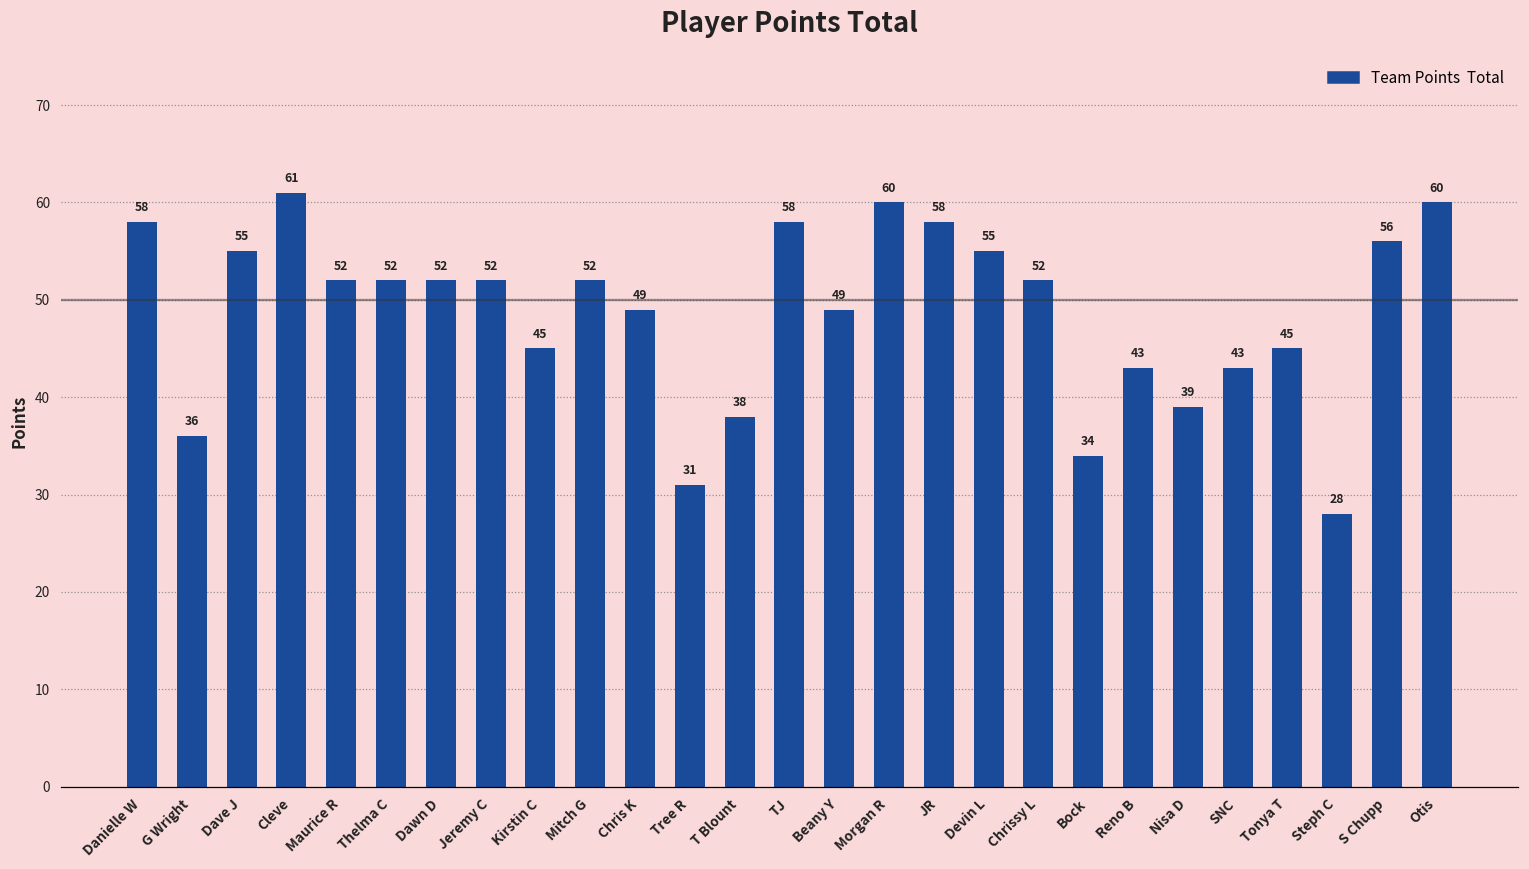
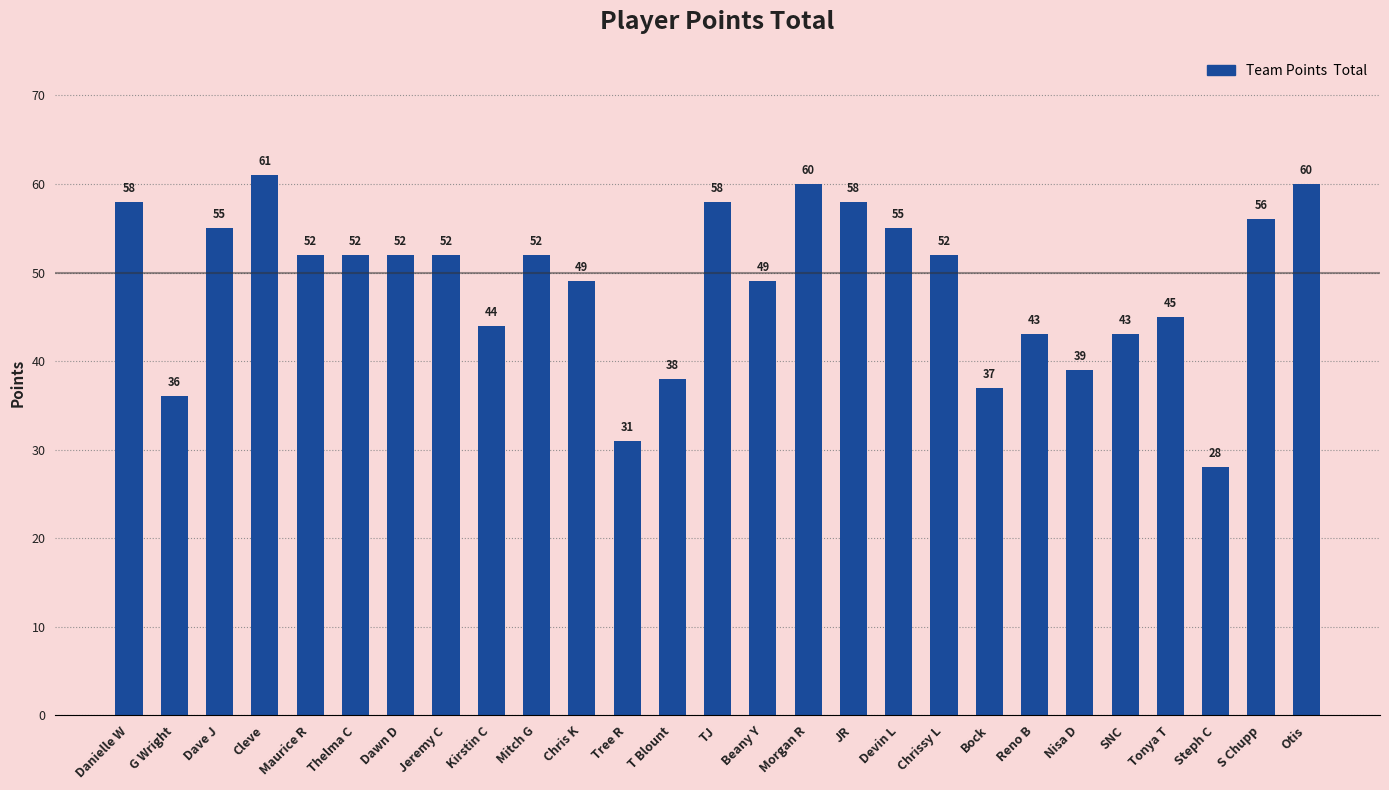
Kirstin C: 45 -> 44
Bock: 34 -> 37
